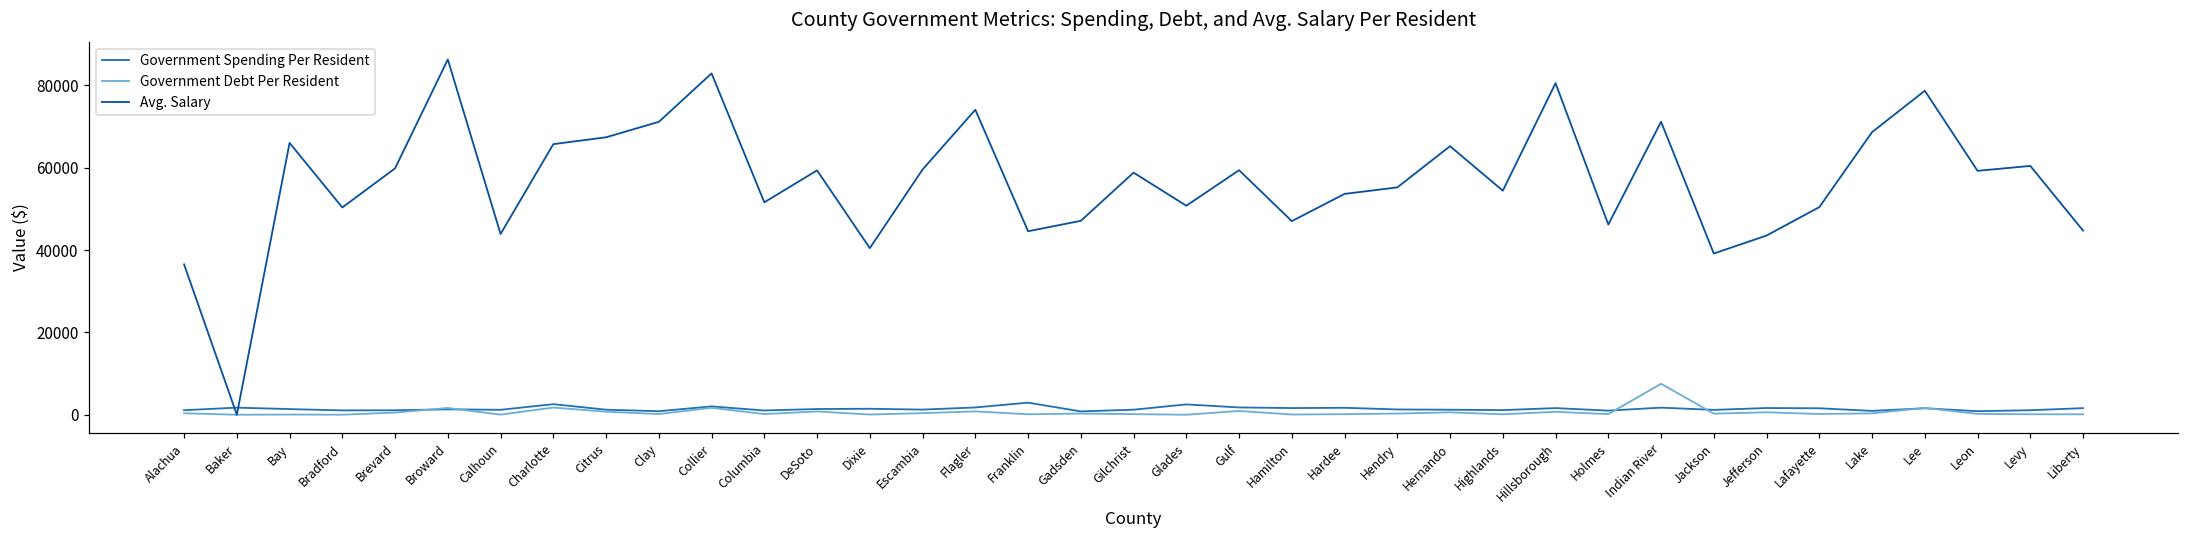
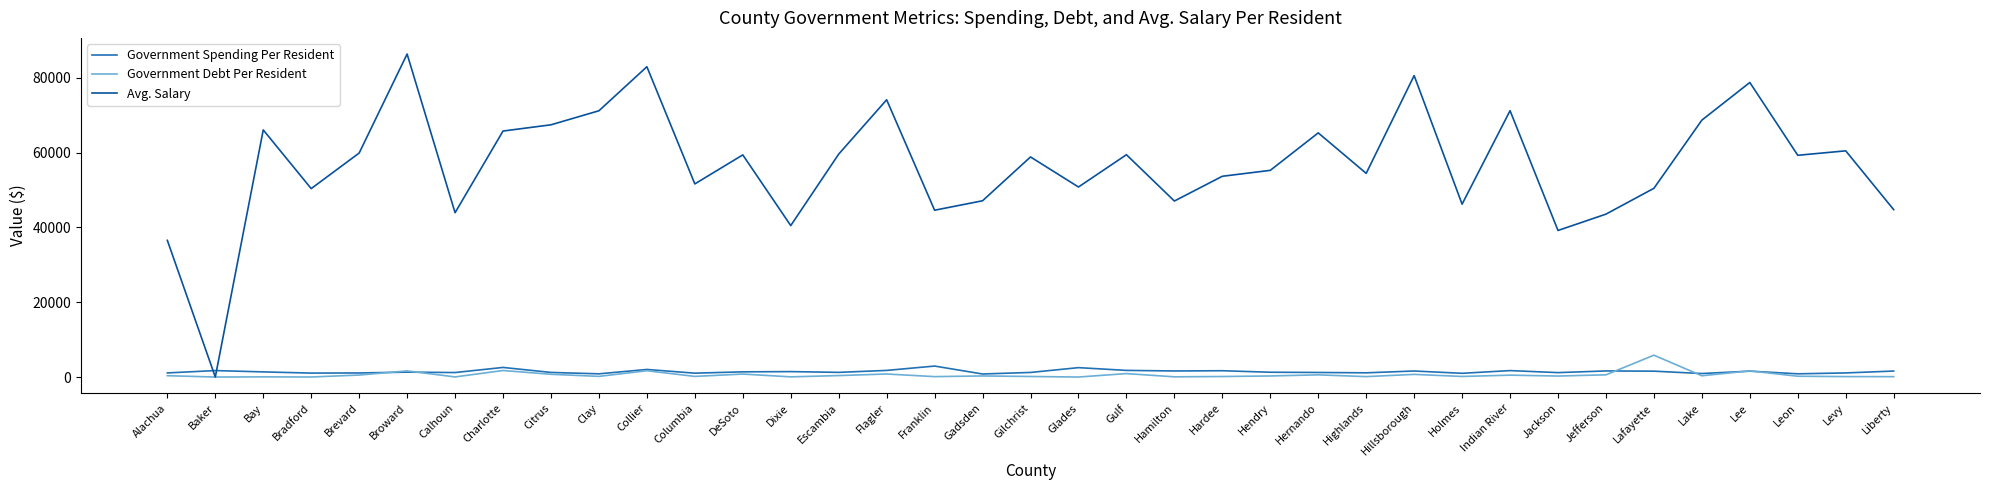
Government Debt Per Resident, Indian River: 8000 -> 1000
Government Debt Per Resident, Lafayette: 0 -> 6000
